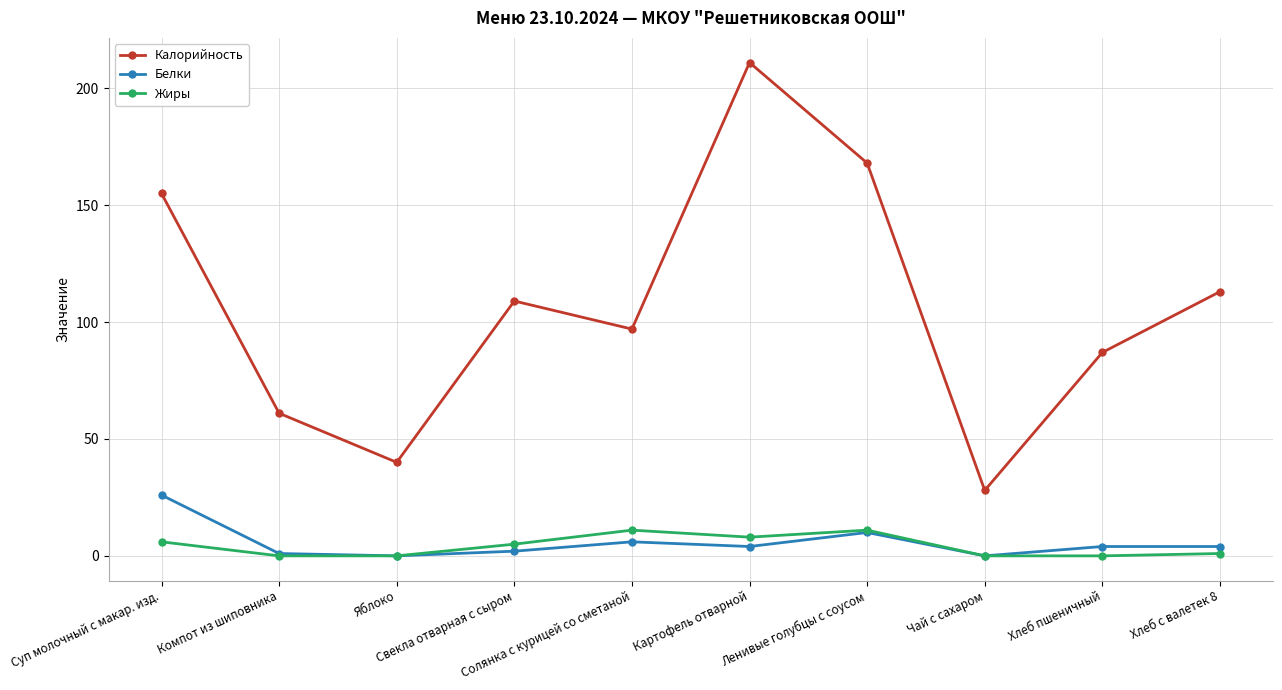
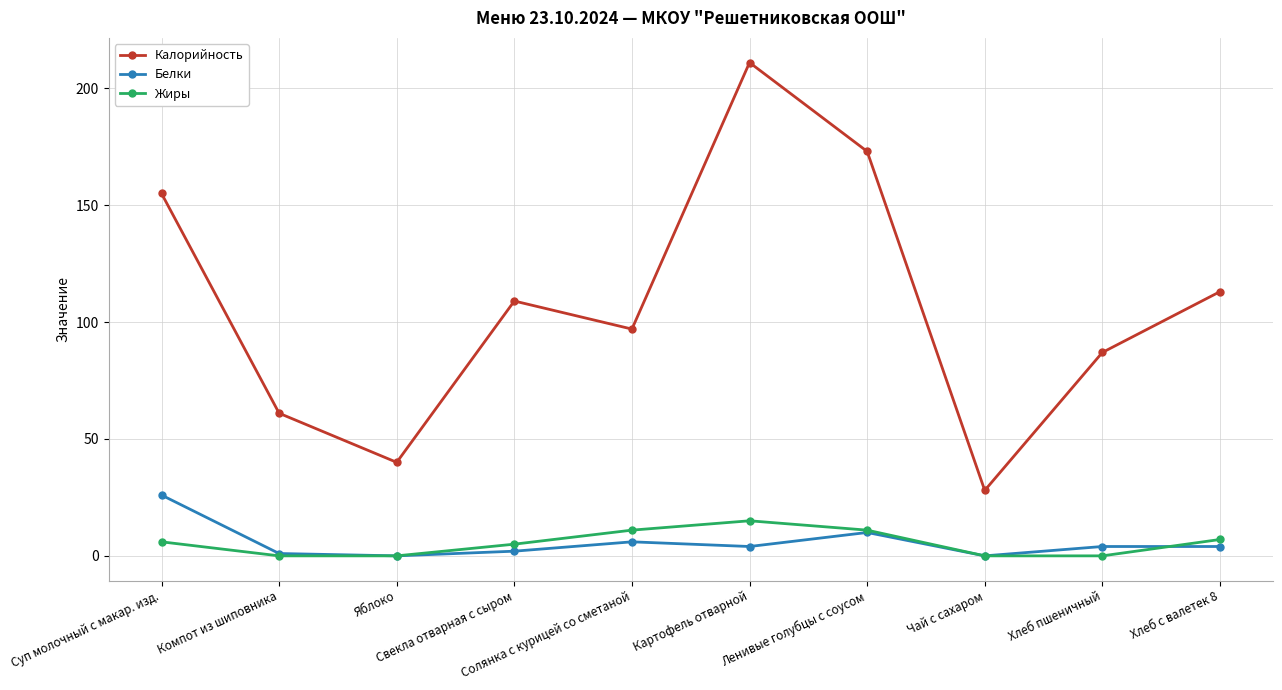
Жиры, Картофель отварной: 8 -> 15
Калорийность, Ленивые голубцы с соусом: 168 -> 173
Жиры, Хлеб с валетек 8: 1 -> 7
